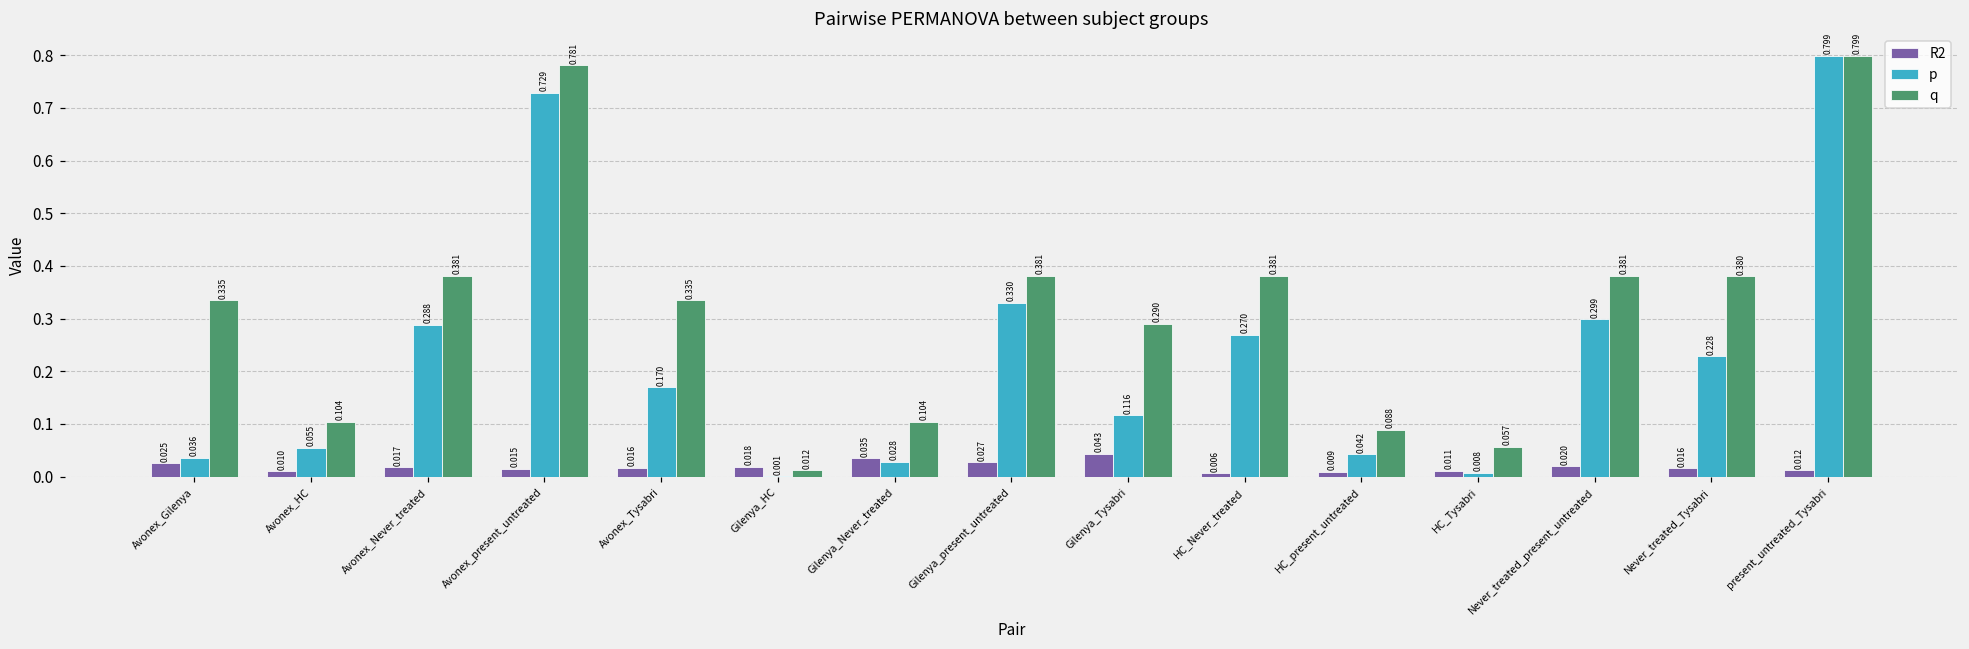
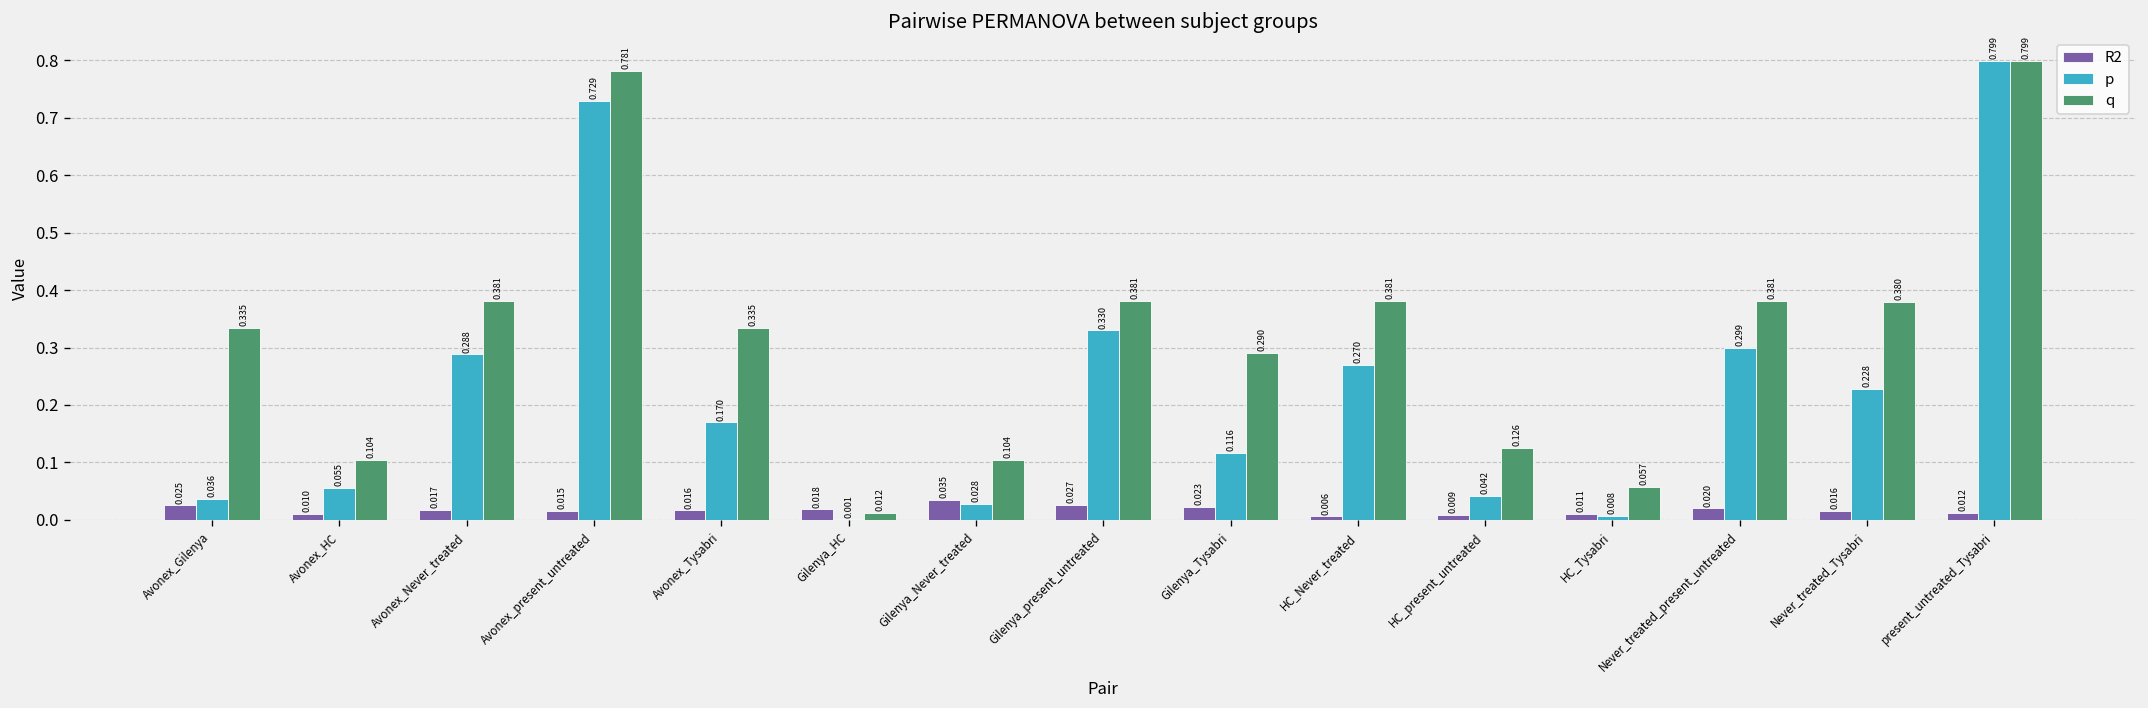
R2, Gilenya_Tysabri: 0.043 -> 0.023
q, HC_present_untreated: 0.088 -> 0.126
